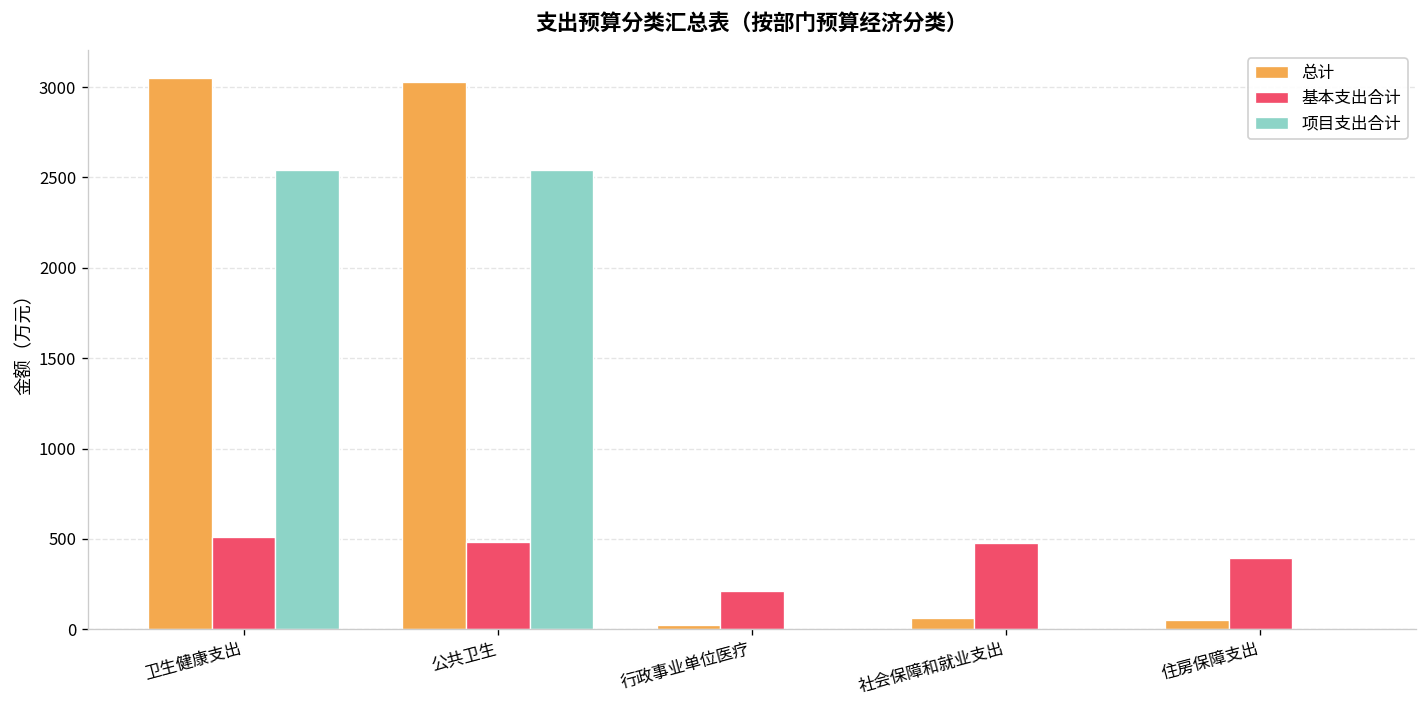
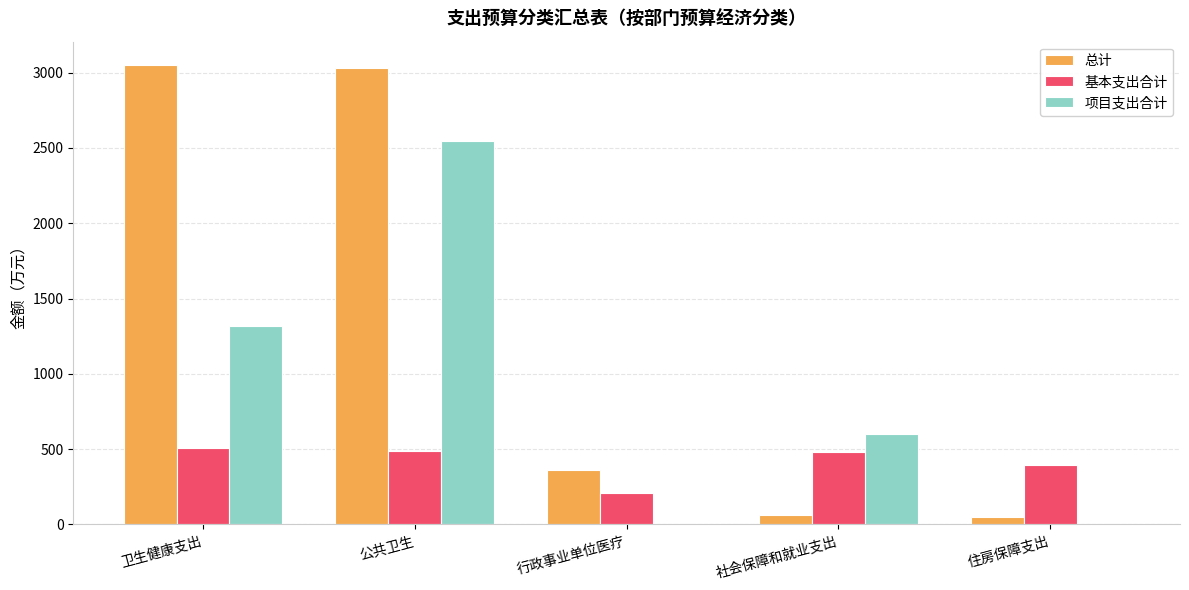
项目支出合计, 卫生健康支出: 2540 -> 1320
总计, 行政事业单位医疗: 20 -> 360
项目支出合计, 社会保障和就业支出: 0 -> 600
